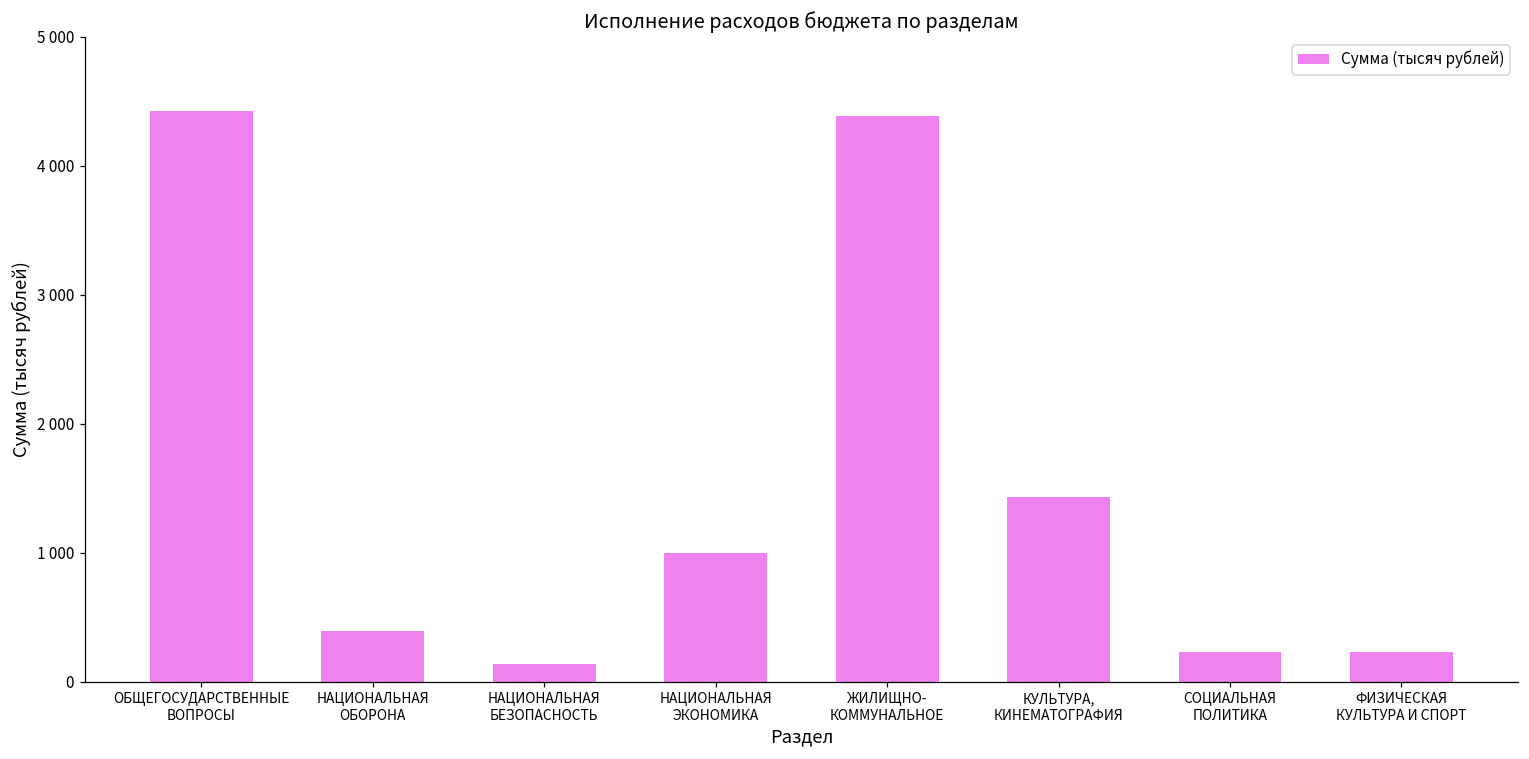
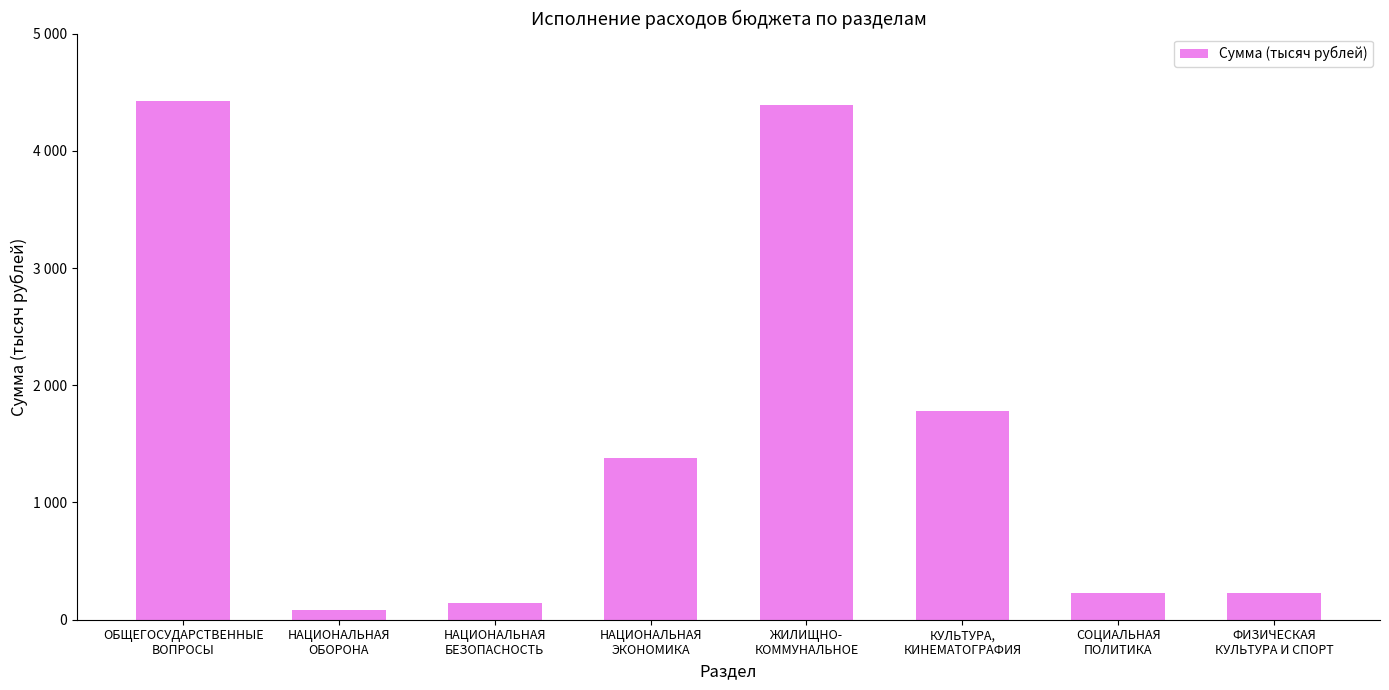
НАЦИОНАЛЬНАЯ ОБОРОНА: 390 -> 90
НАЦИОНАЛЬНАЯ ЭКОНОМИКА: 1000 -> 1380
КУЛЬТУРА, КИНЕМАТОГРАФИЯ: 1440 -> 1780
